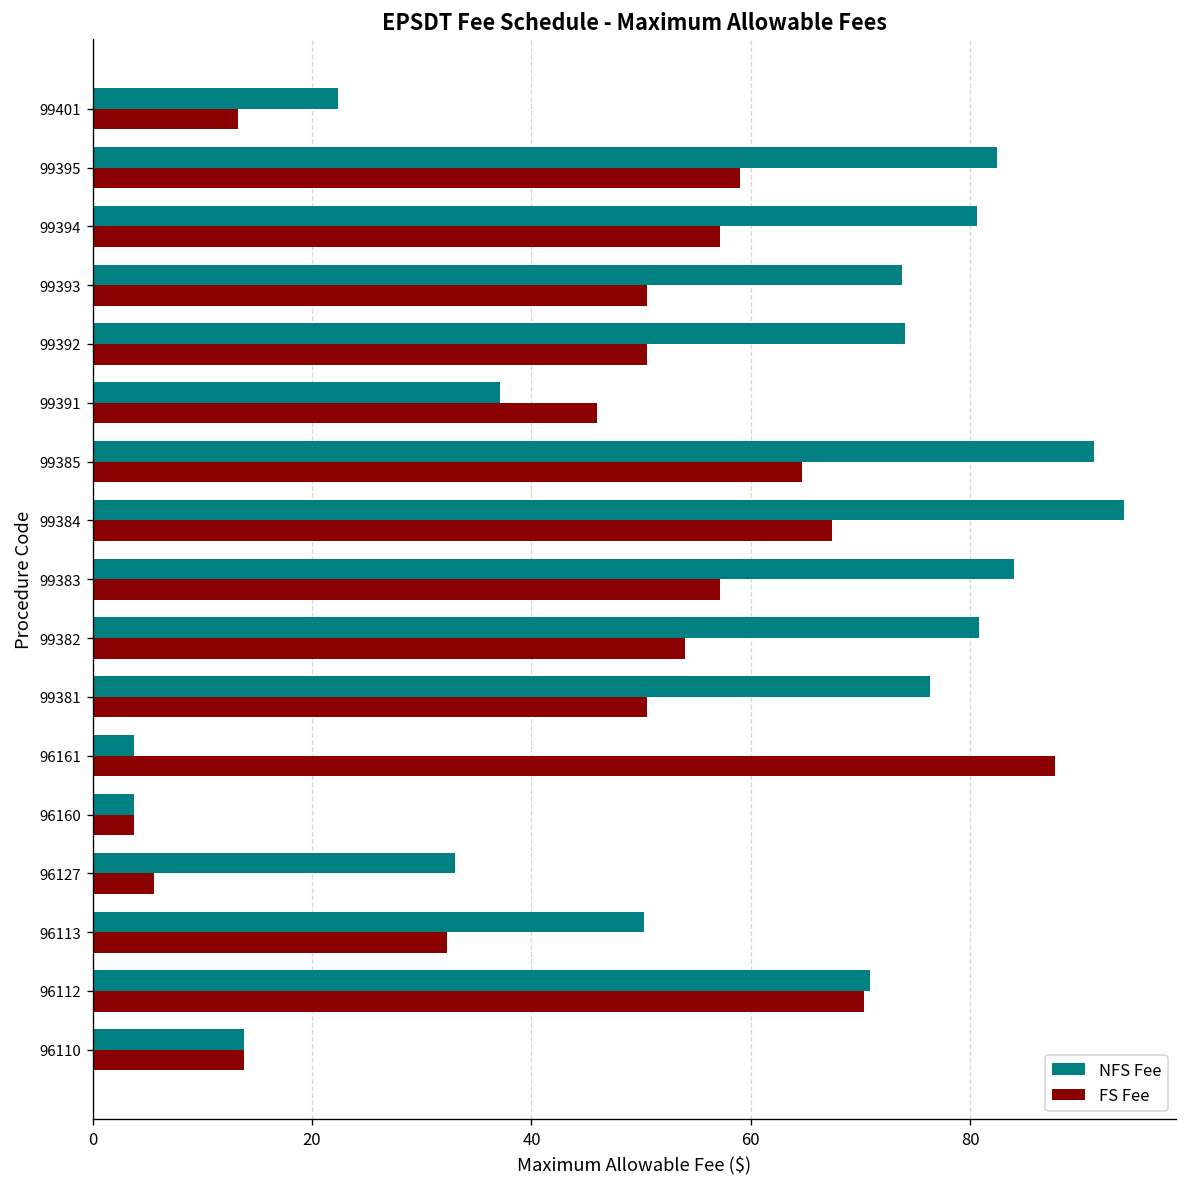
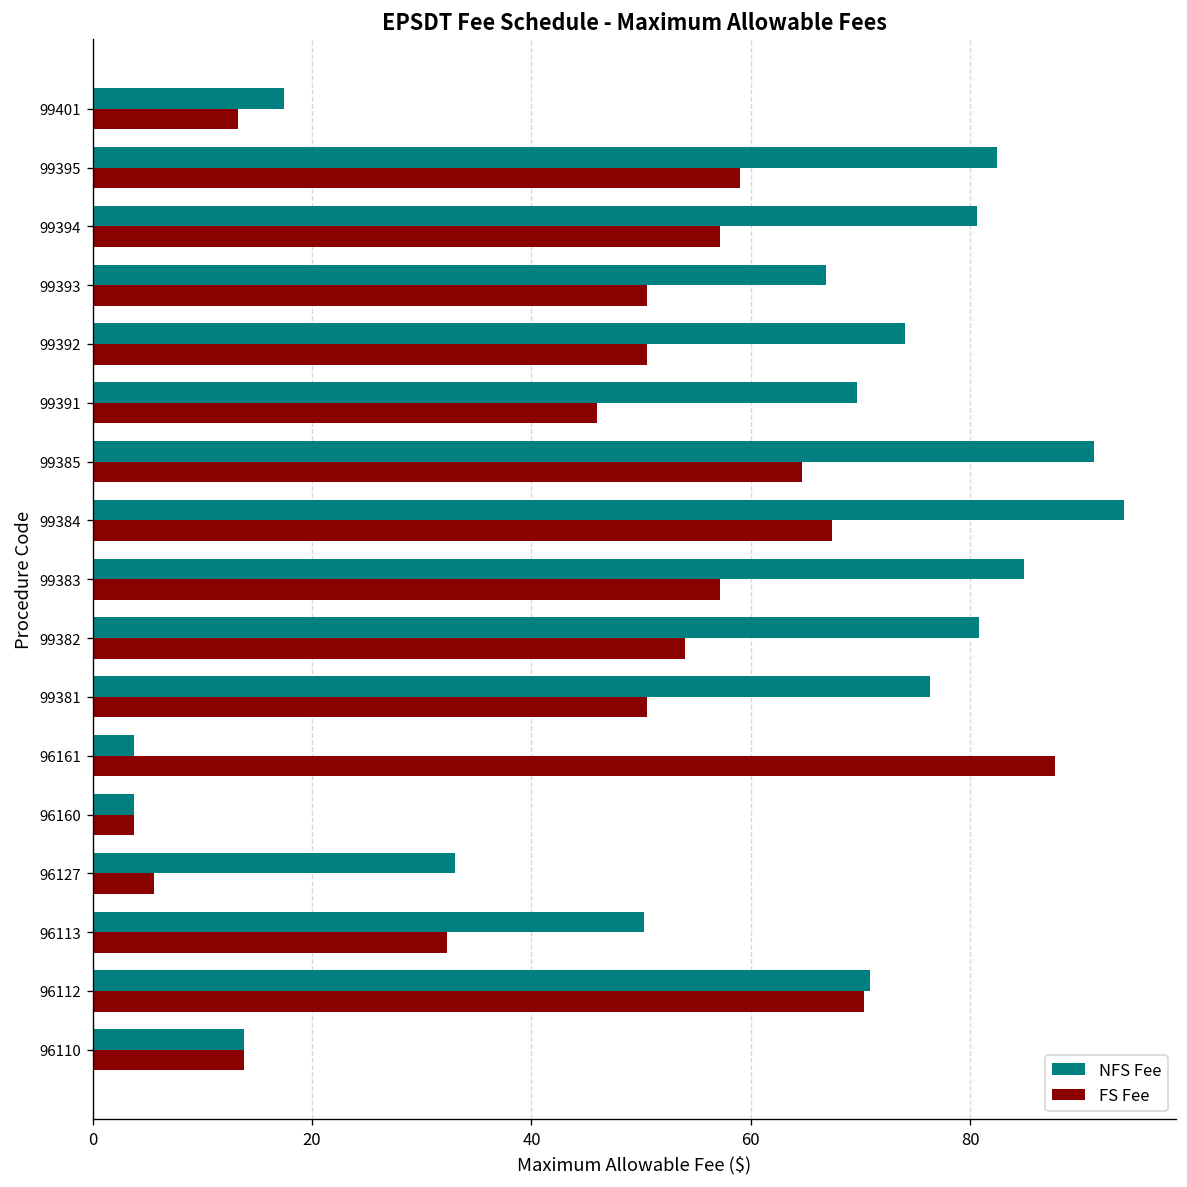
NFS Fee, 99401: 22 -> 17
NFS Fee, 99393: 74 -> 67
NFS Fee, 99391: 37 -> 70
NFS Fee, 99383: 84 -> 85
